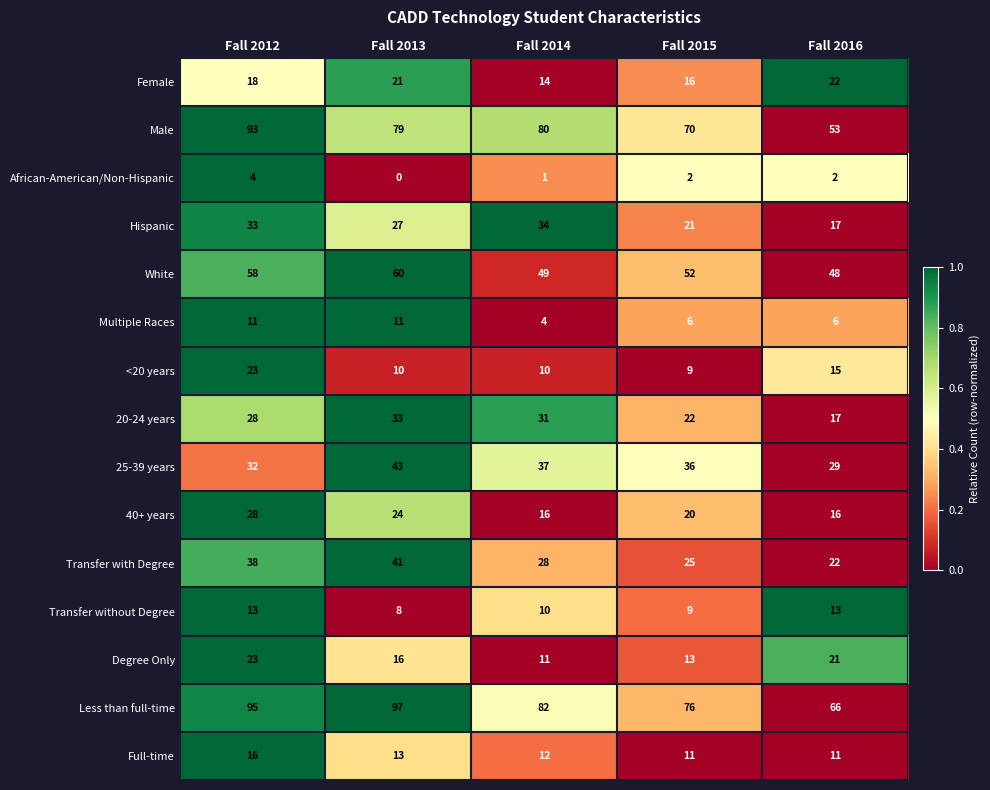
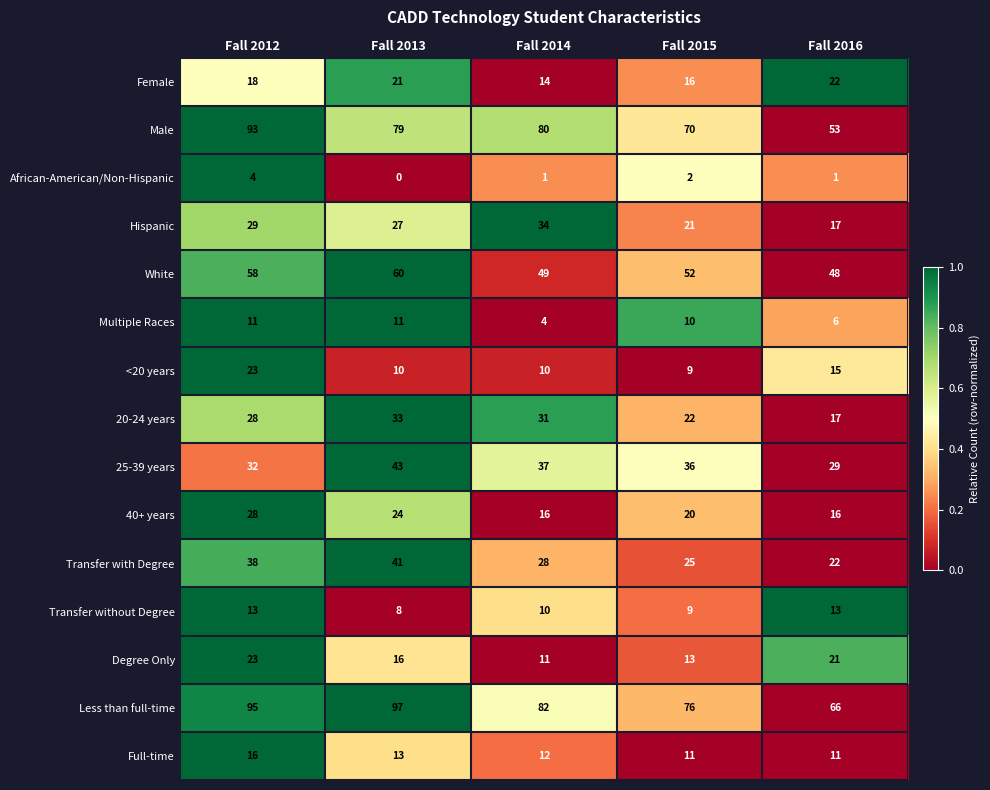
African-American/Non-Hispanic, Fall 2016: 2 -> 1
Hispanic, Fall 2012: 33 -> 29
Multiple Races, Fall 2015: 6 -> 10
